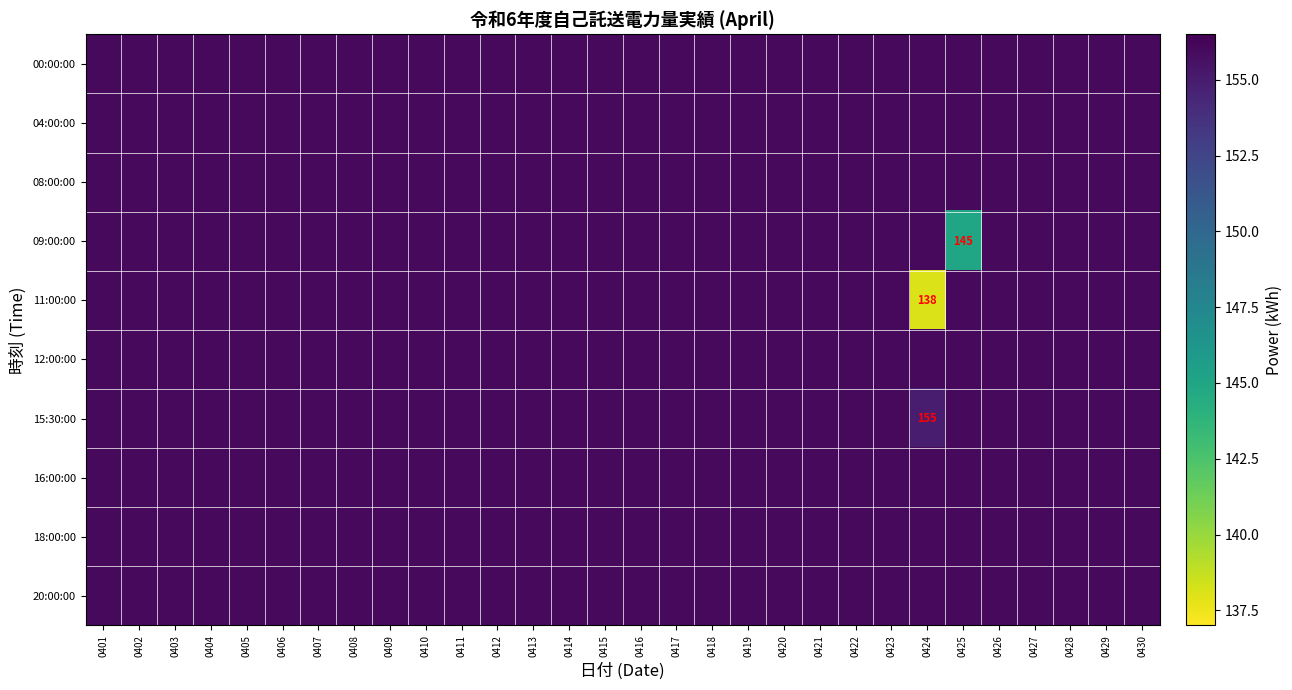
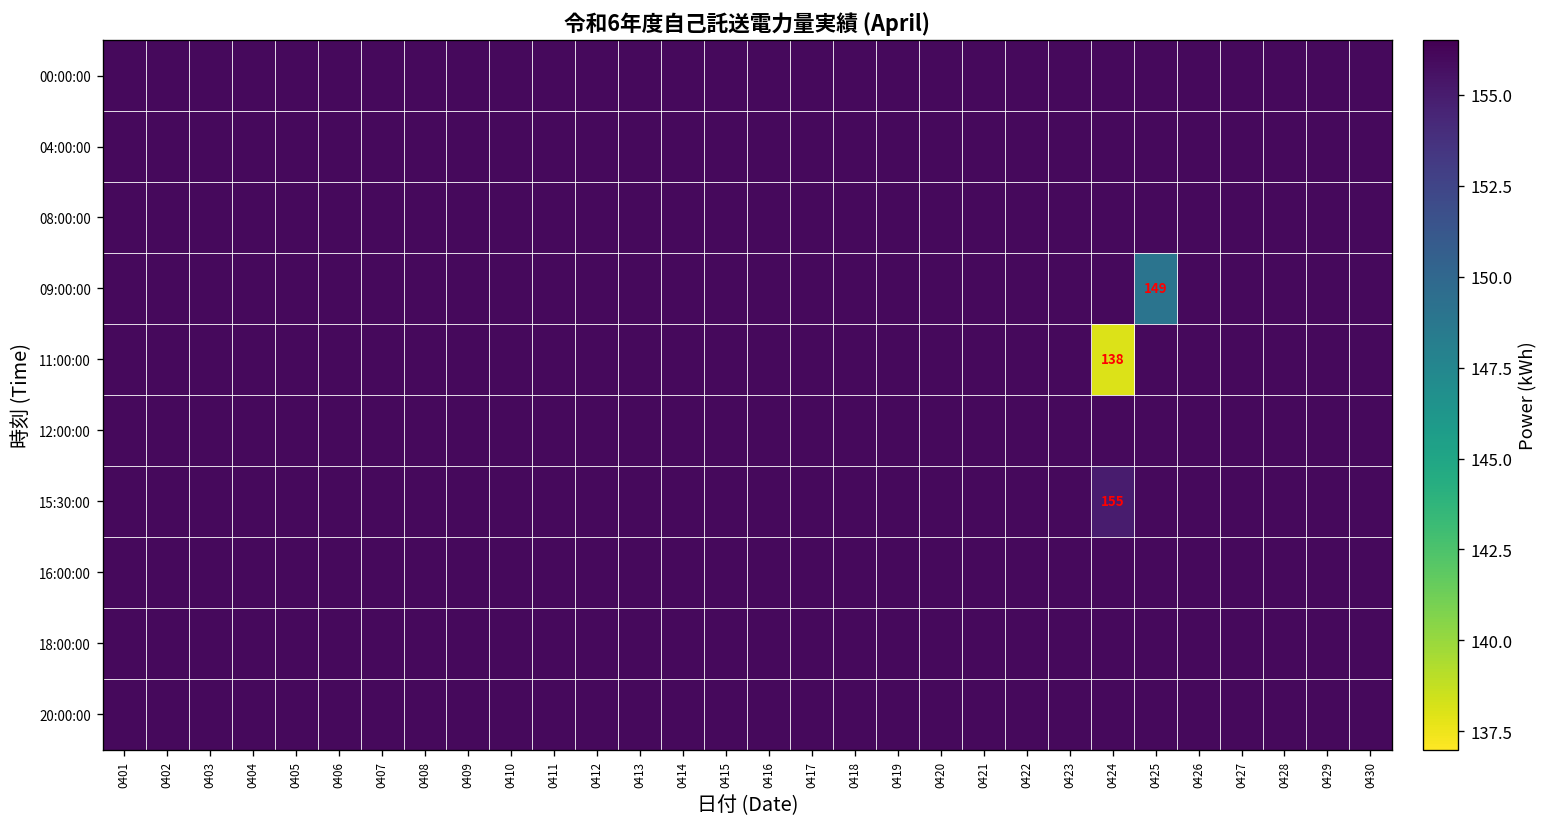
09:00:00, 0425: 145 -> 149
